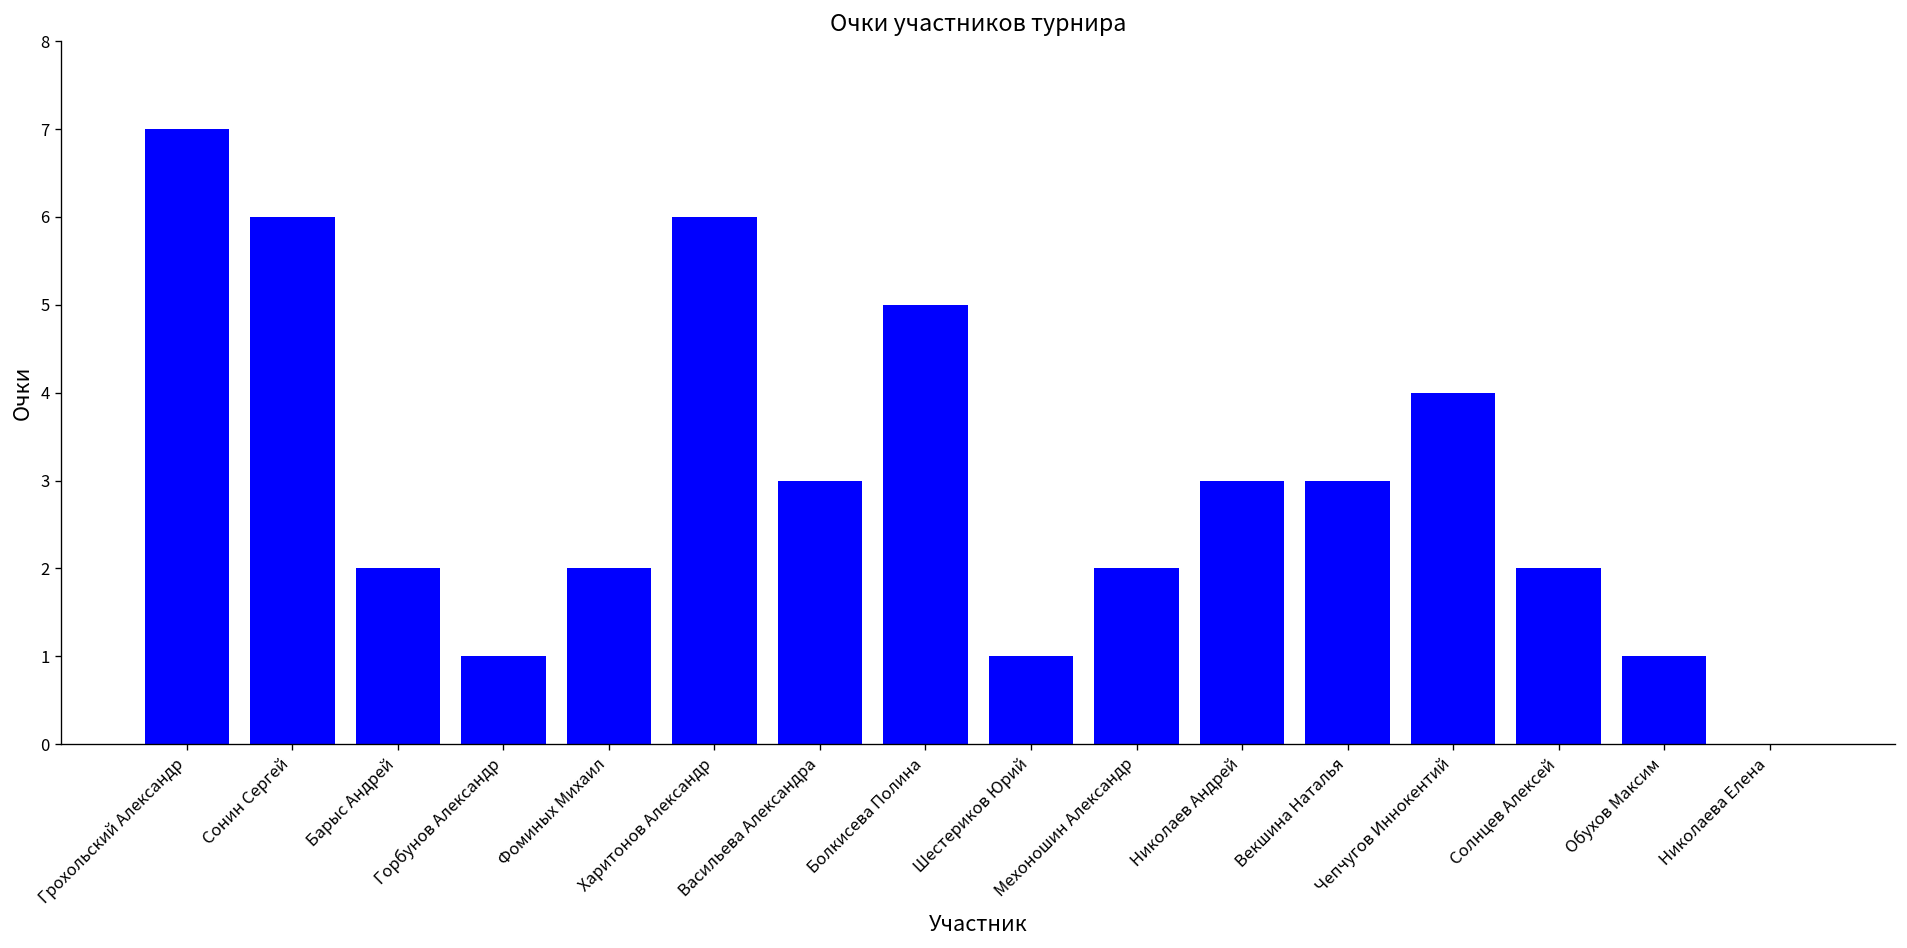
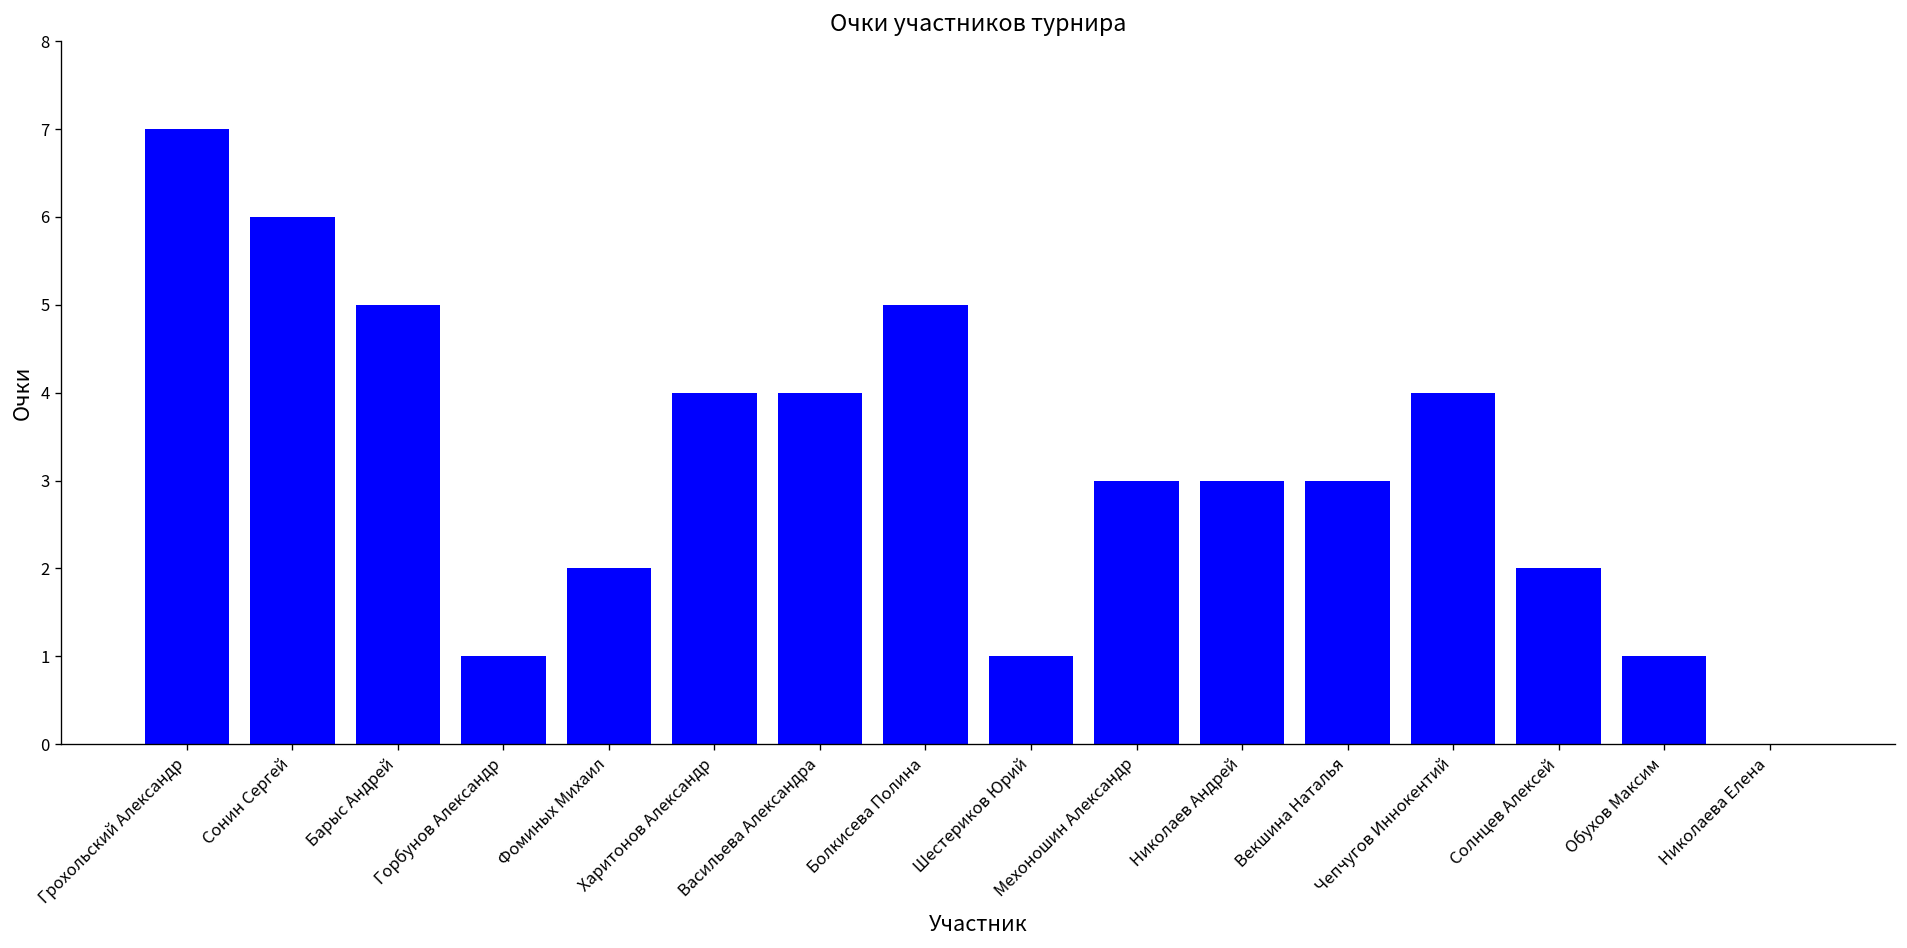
Барыс Андрей: 2 -> 5
Харитонов Александр: 6 -> 4
Васильева Александра: 3 -> 4
Мехоношин Александр: 2 -> 3
